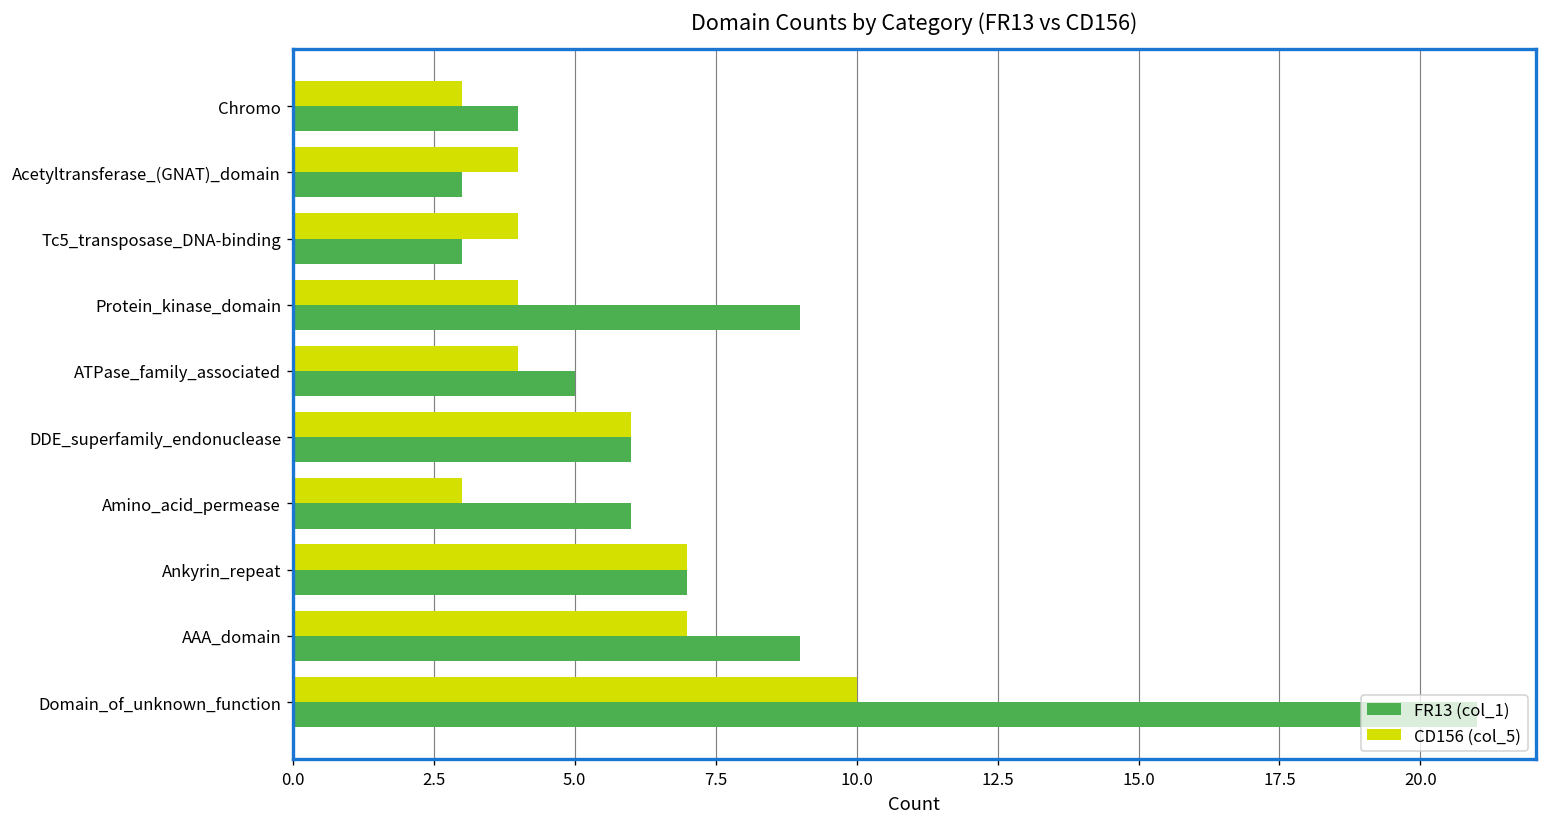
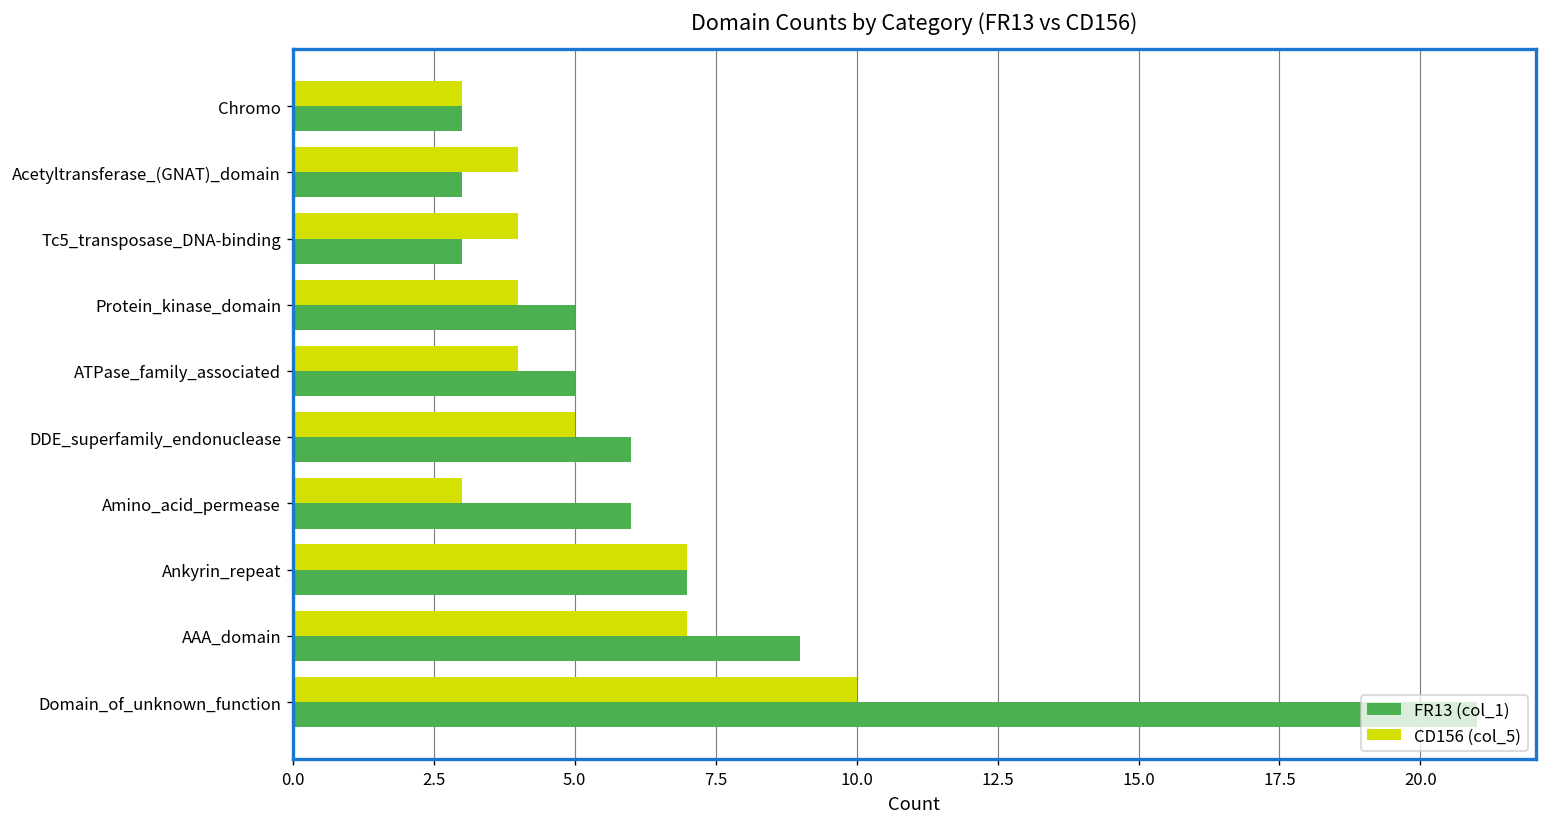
FR13 (col_1), Chromo: 4 -> 3
FR13 (col_1), Protein_kinase_domain: 9 -> 5
CD156 (col_5), DDE_superfamily_endonuclease: 6 -> 5
